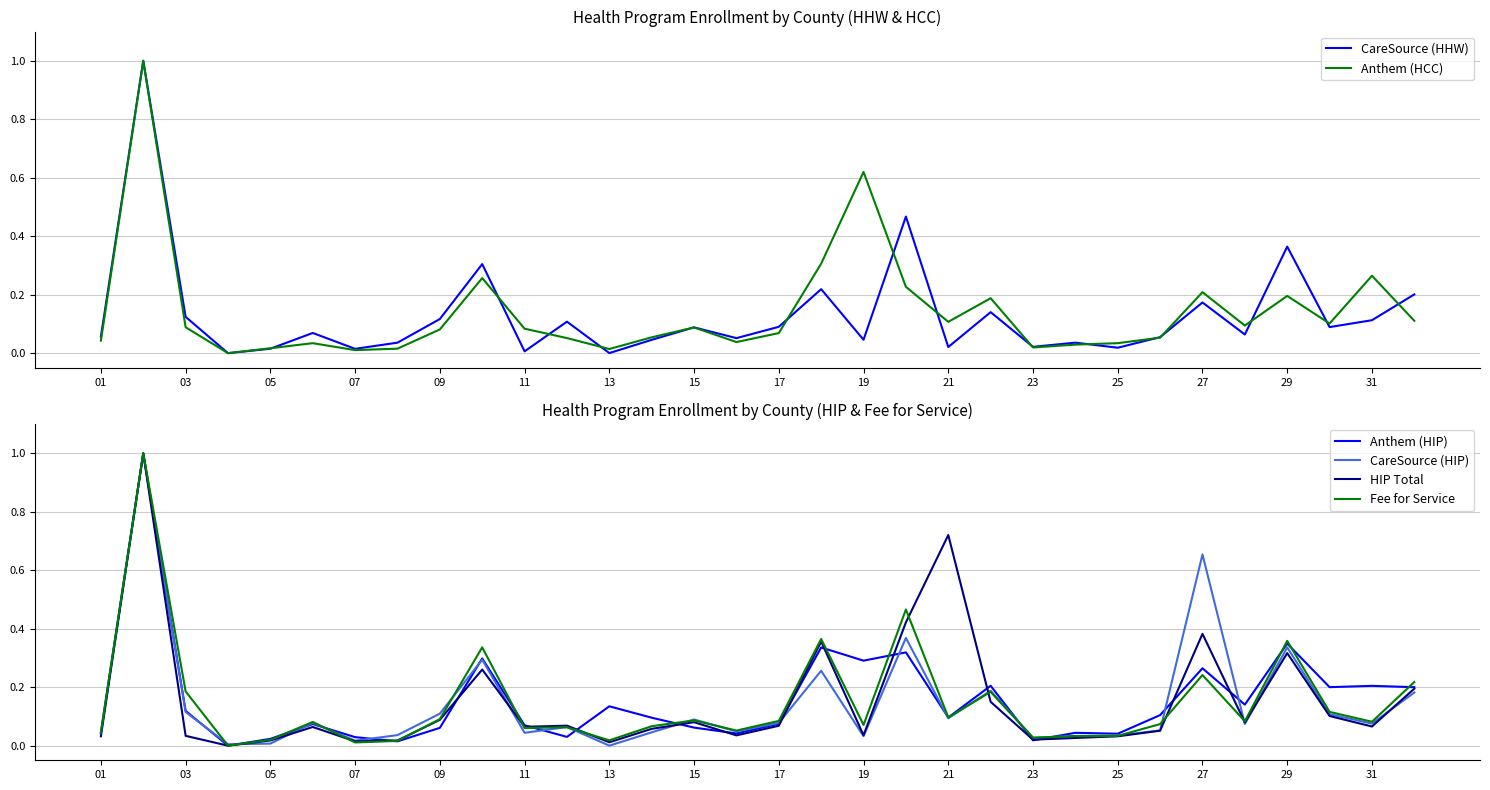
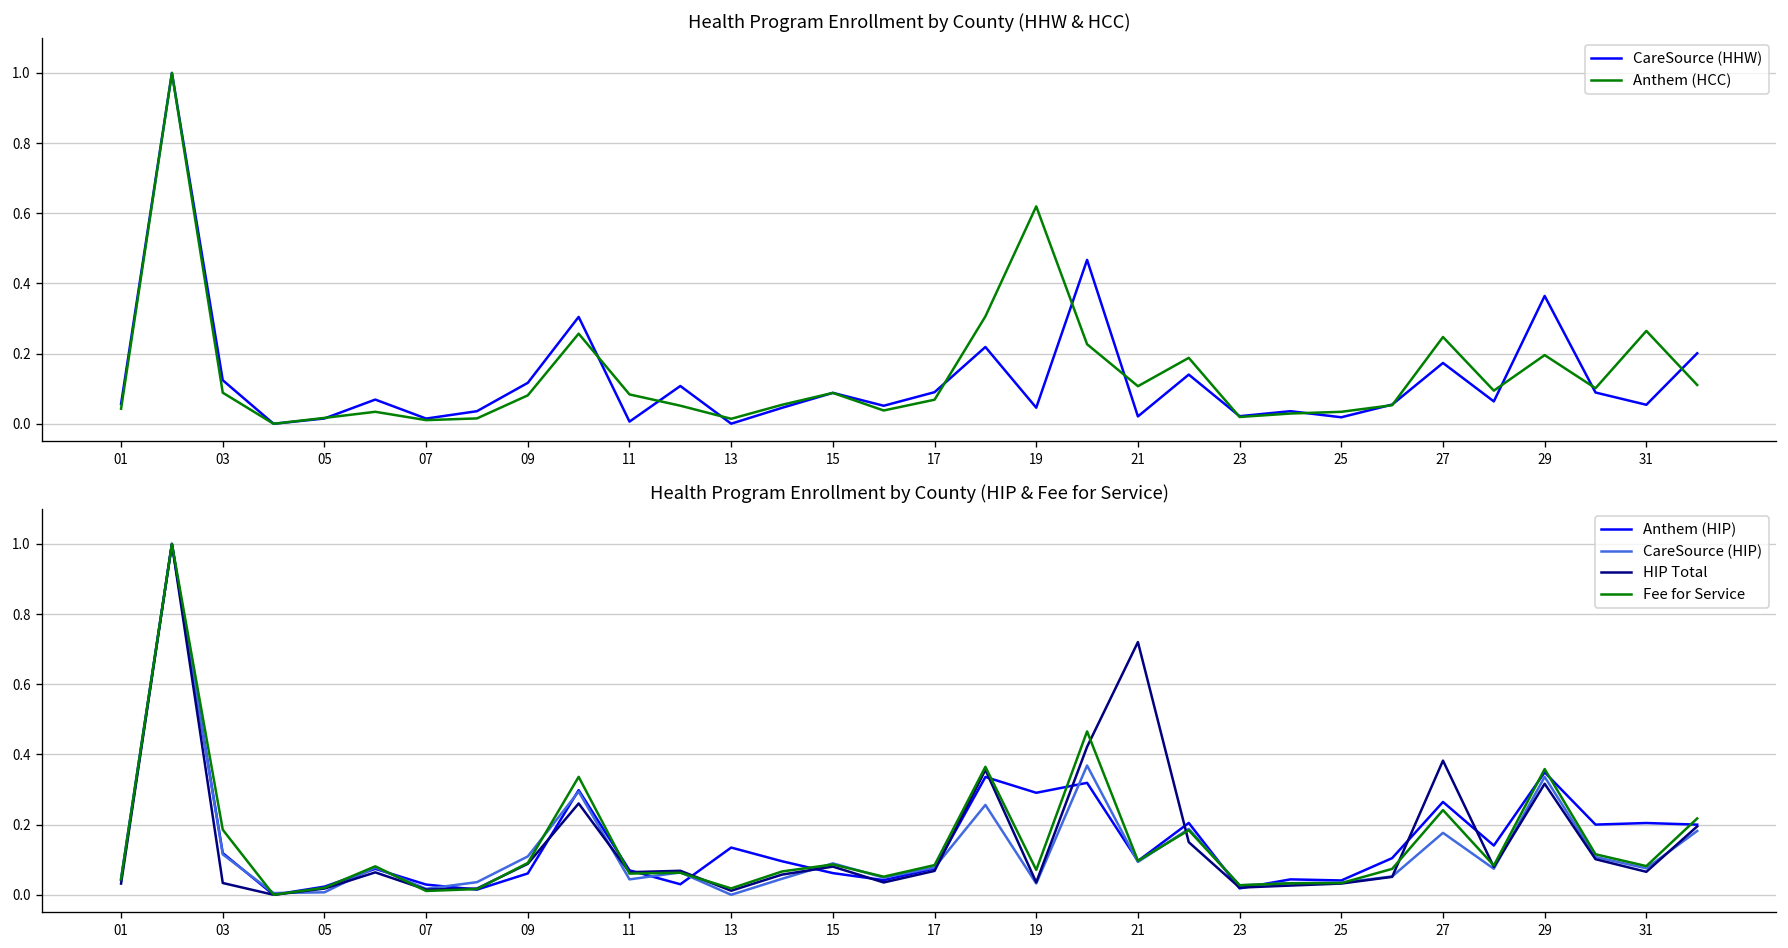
Health Program Enrollment by County (HHW & HCC), Anthem (HCC), 27: 0.21 -> 0.25
Health Program Enrollment by County (HHW & HCC), CareSource (HHW), 31: 0.11 -> 0.05
Health Program Enrollment by County (HIP & Fee for Service), CareSource (HIP), 27: 0.65 -> 0.18
